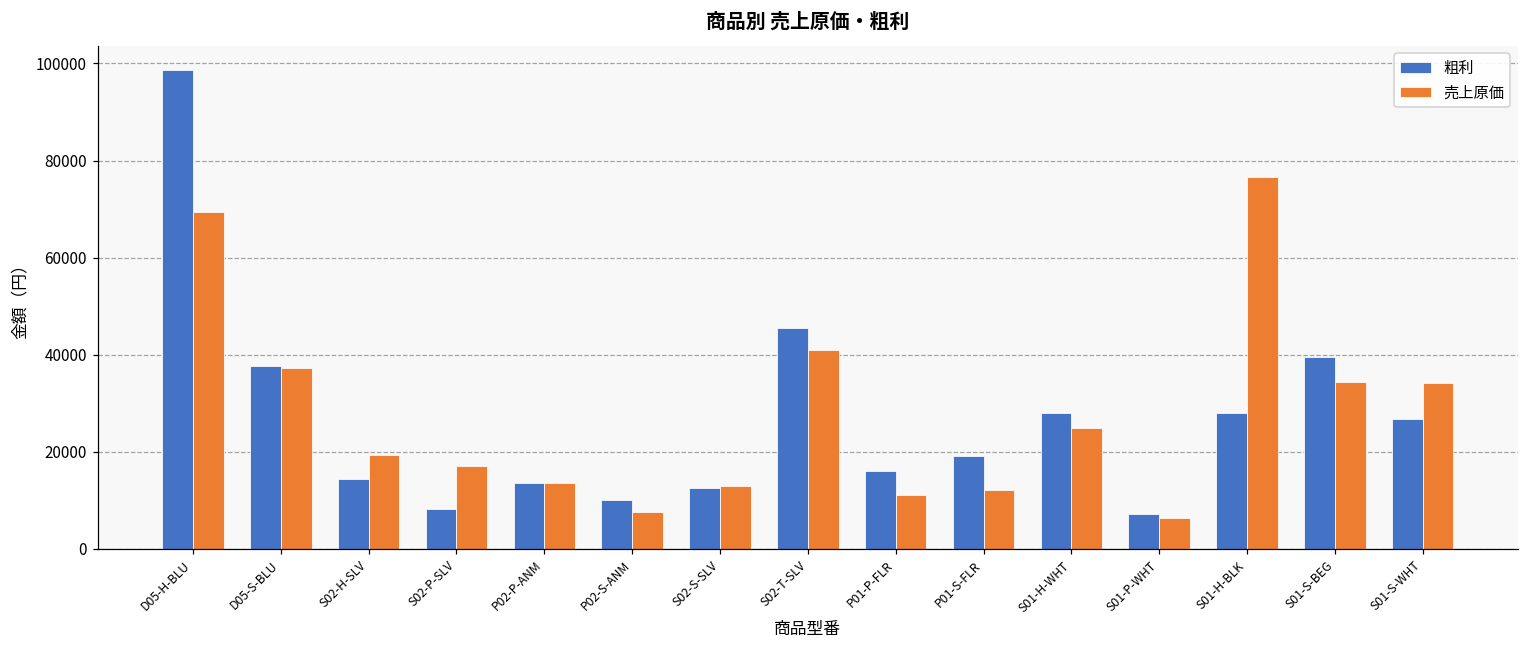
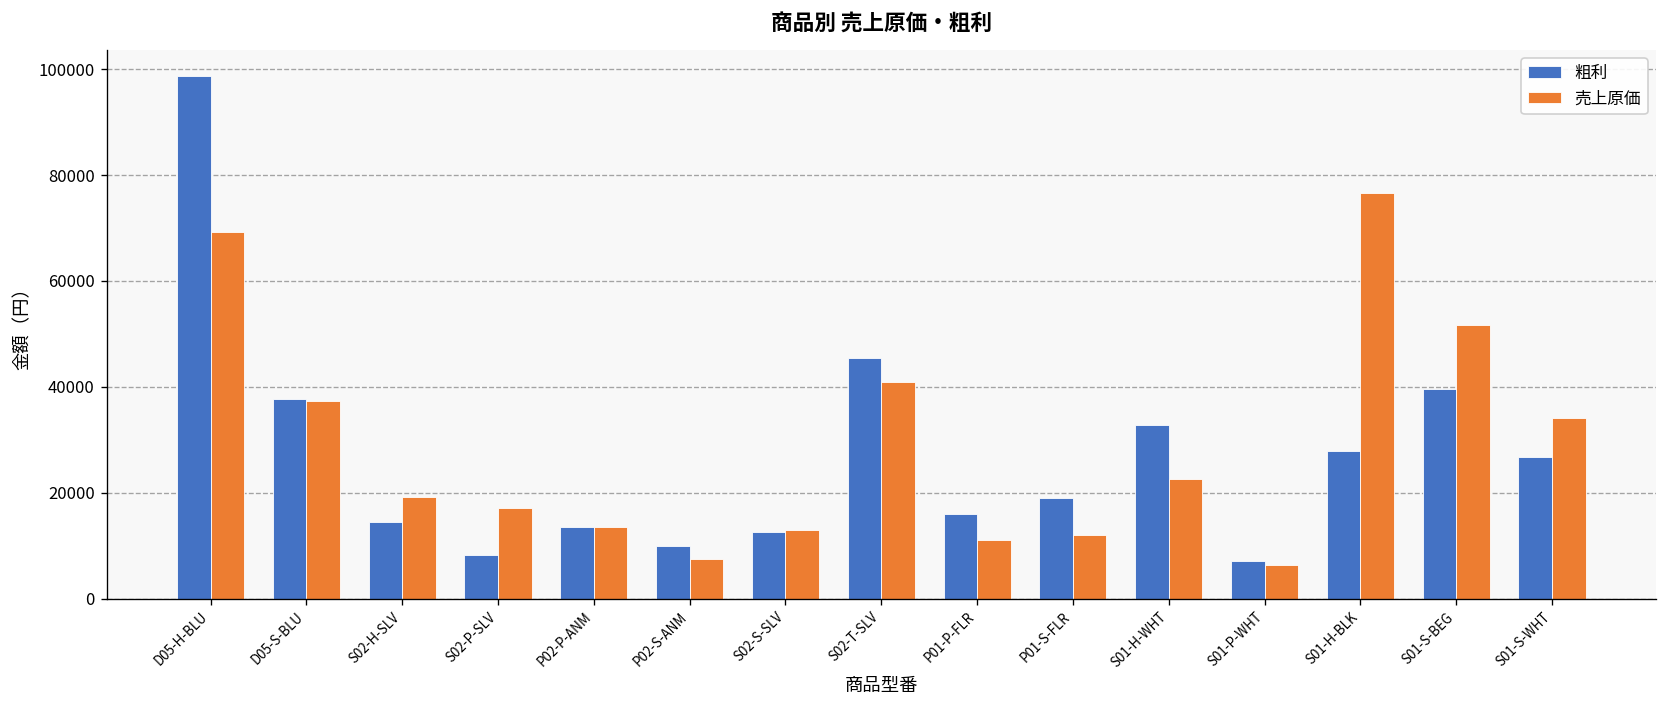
粗利, S01-H-WHT: 28000 -> 33000
売上原価, S01-H-WHT: 25000 -> 23000
売上原価, S01-S-BEG: 34000 -> 52000
